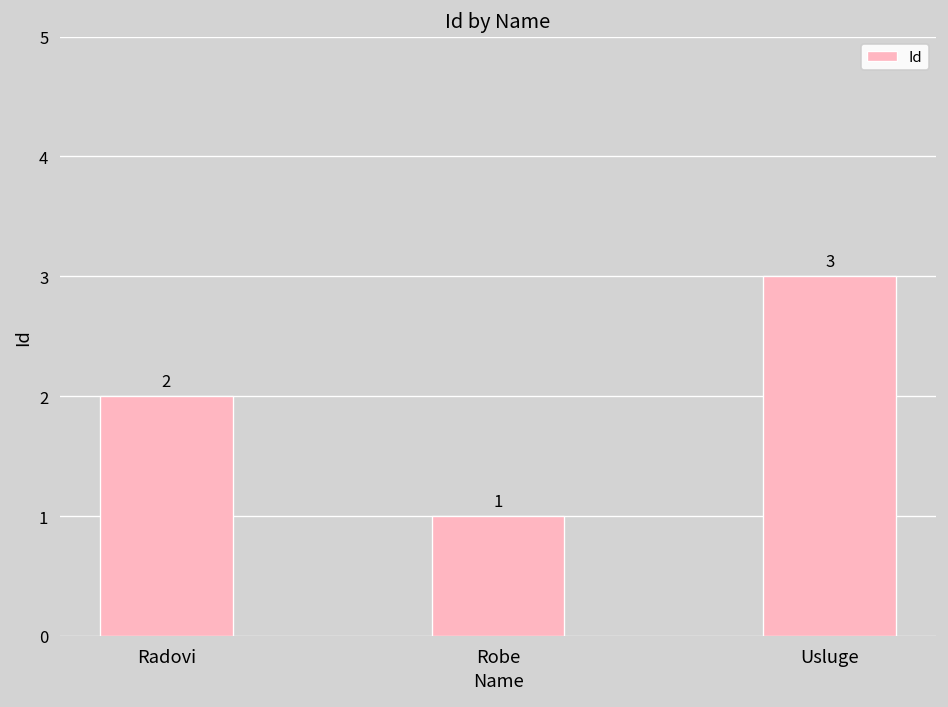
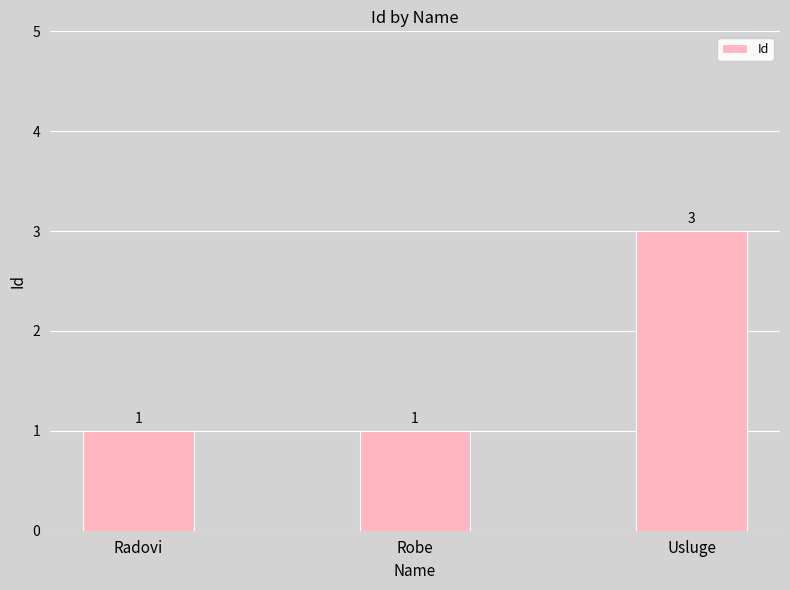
Radovi: 2 -> 1
